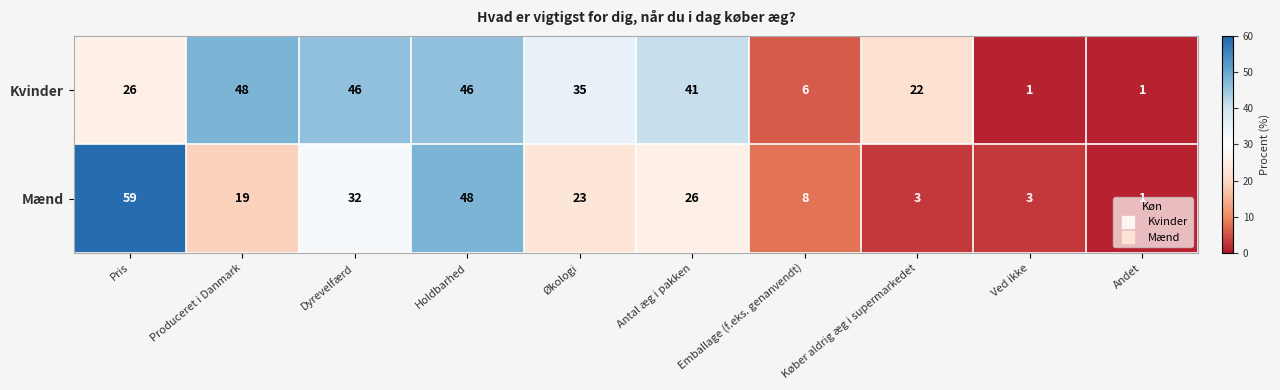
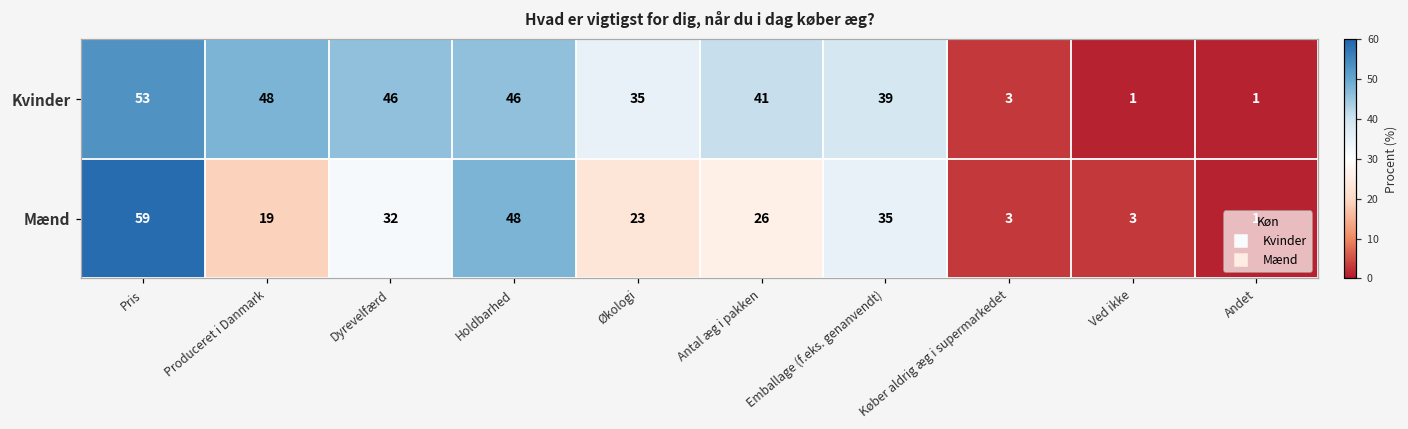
Kvinder, Pris: 26 -> 53
Kvinder, Emballage (f.eks. genanvendt): 6 -> 39
Kvinder, Køber aldrig æg i supermarkedet: 22 -> 3
Mænd, Emballage (f.eks. genanvendt): 8 -> 35
